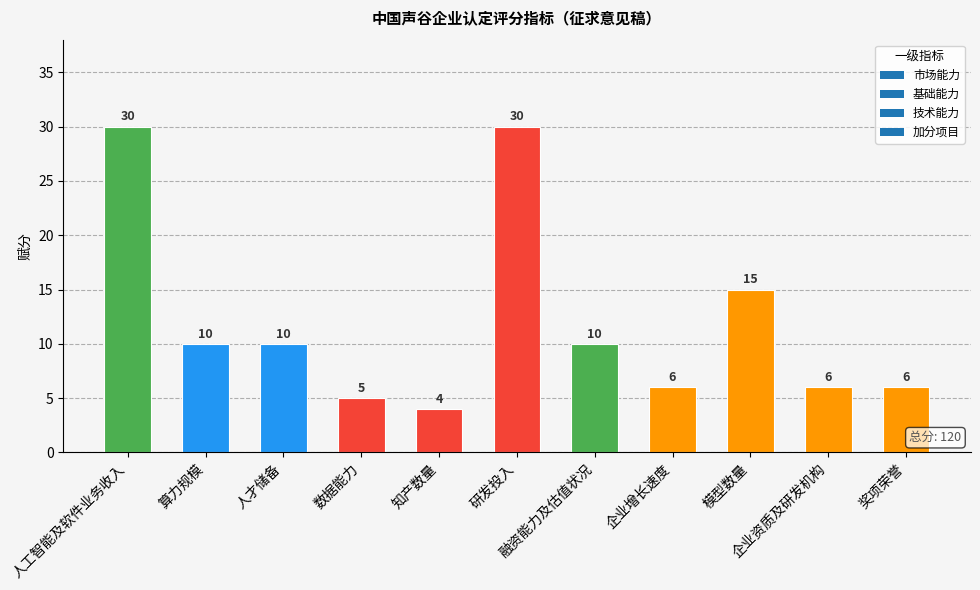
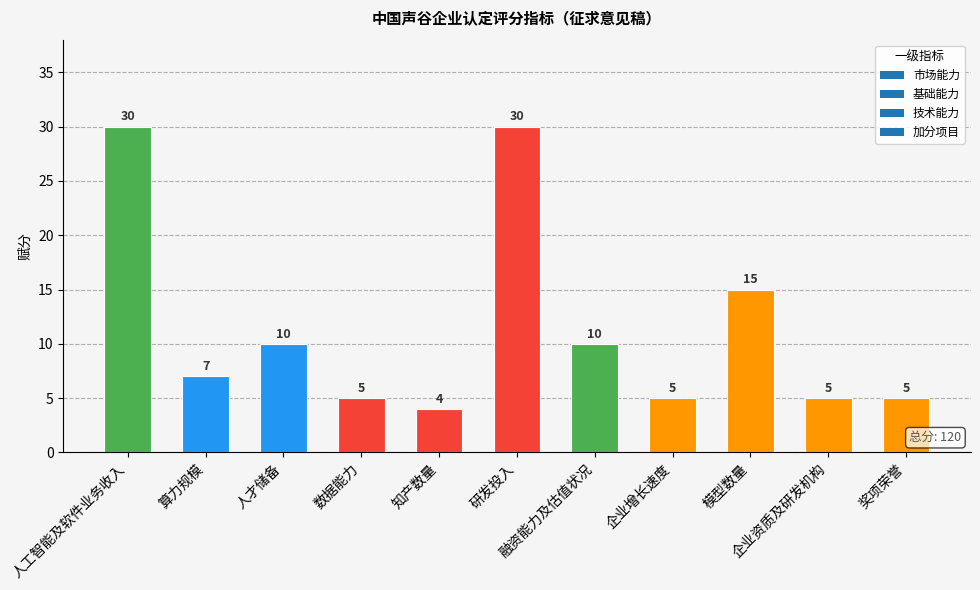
算力规模: 10 -> 7
企业增长速度: 6 -> 5
企业资质及研发机构: 6 -> 5
奖项荣誉: 6 -> 5
